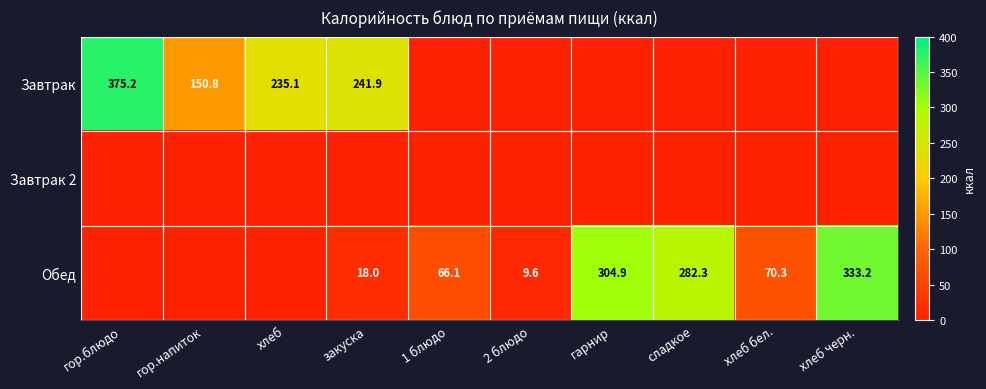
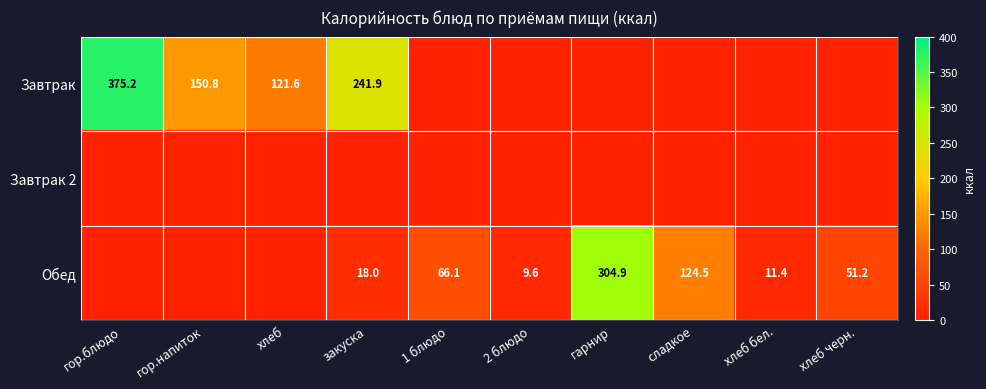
Завтрак, хлеб: 235.1 -> 121.6
Обед, сладкое: 282.3 -> 124.5
Обед, хлеб бел.: 70.3 -> 11.4
Обед, хлеб черн.: 333.2 -> 51.2
